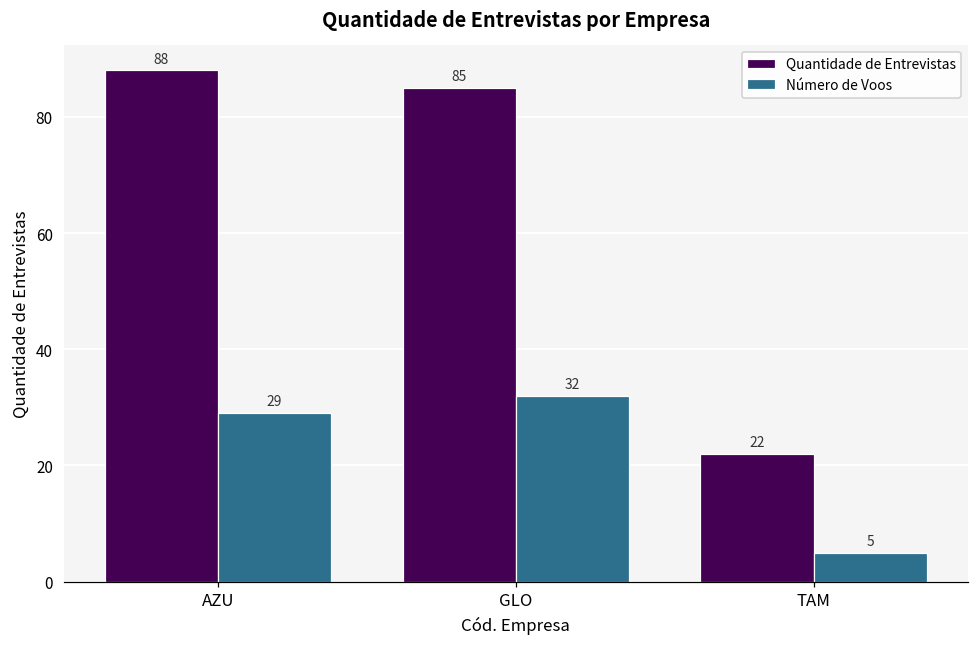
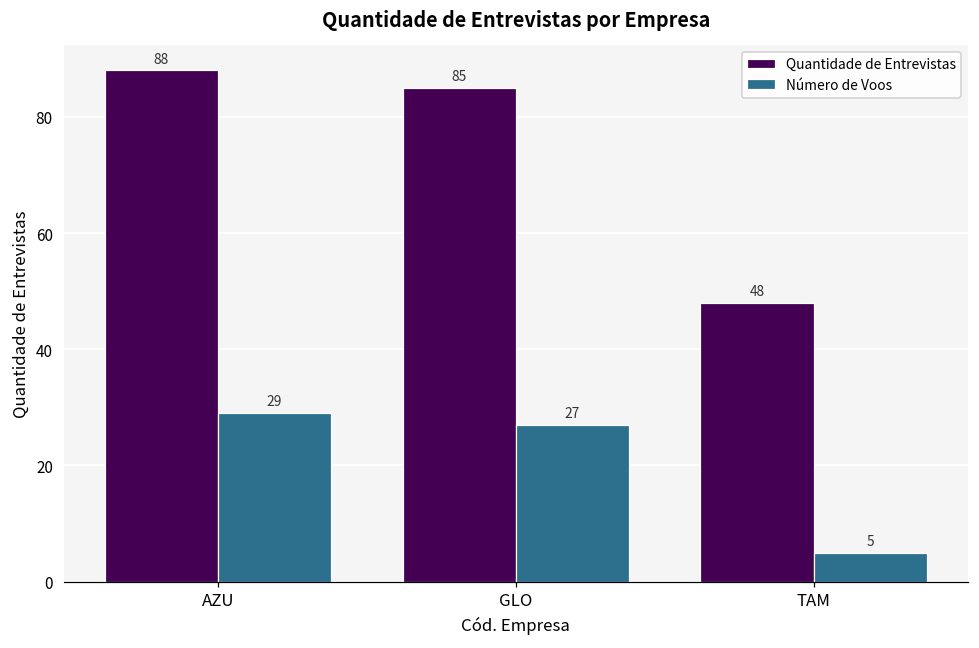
Número de Voos, GLO: 32 -> 27
Quantidade de Entrevistas, TAM: 22 -> 48
